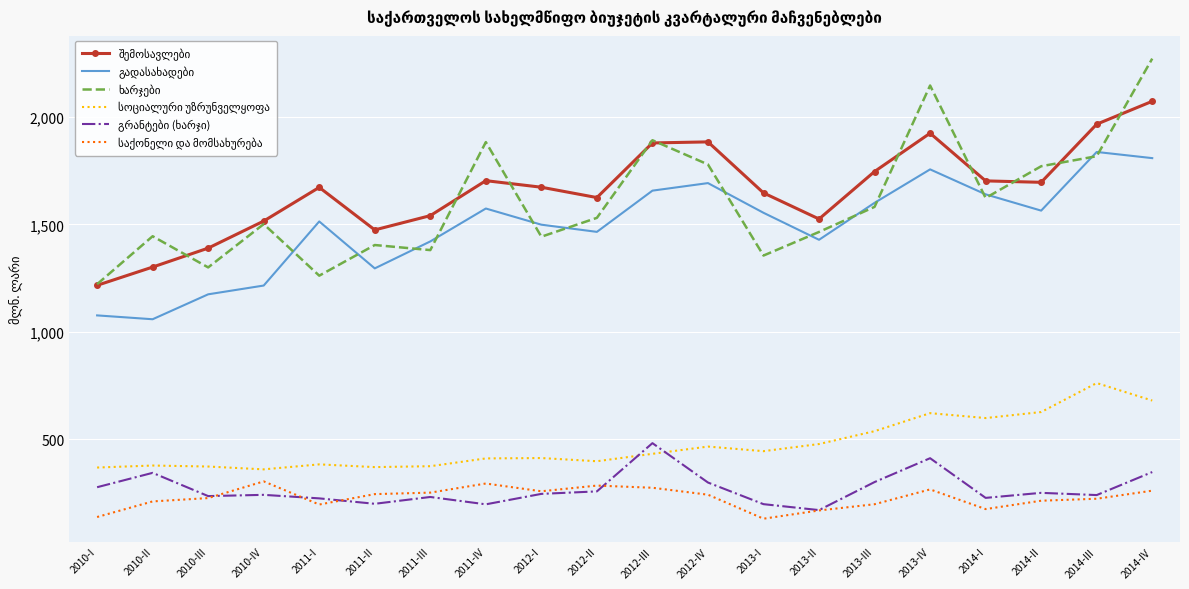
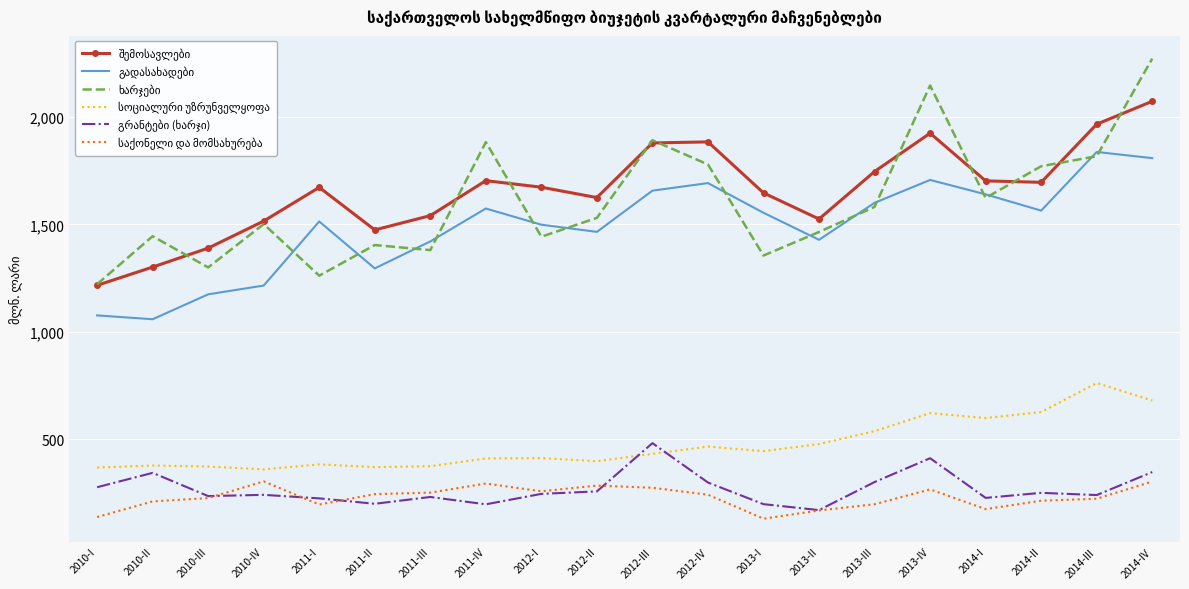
გადასახადები, 2013-IV: 1,760 -> 1,710
საქონელი და მომსახურება, 2014-IV: 260 -> 300
